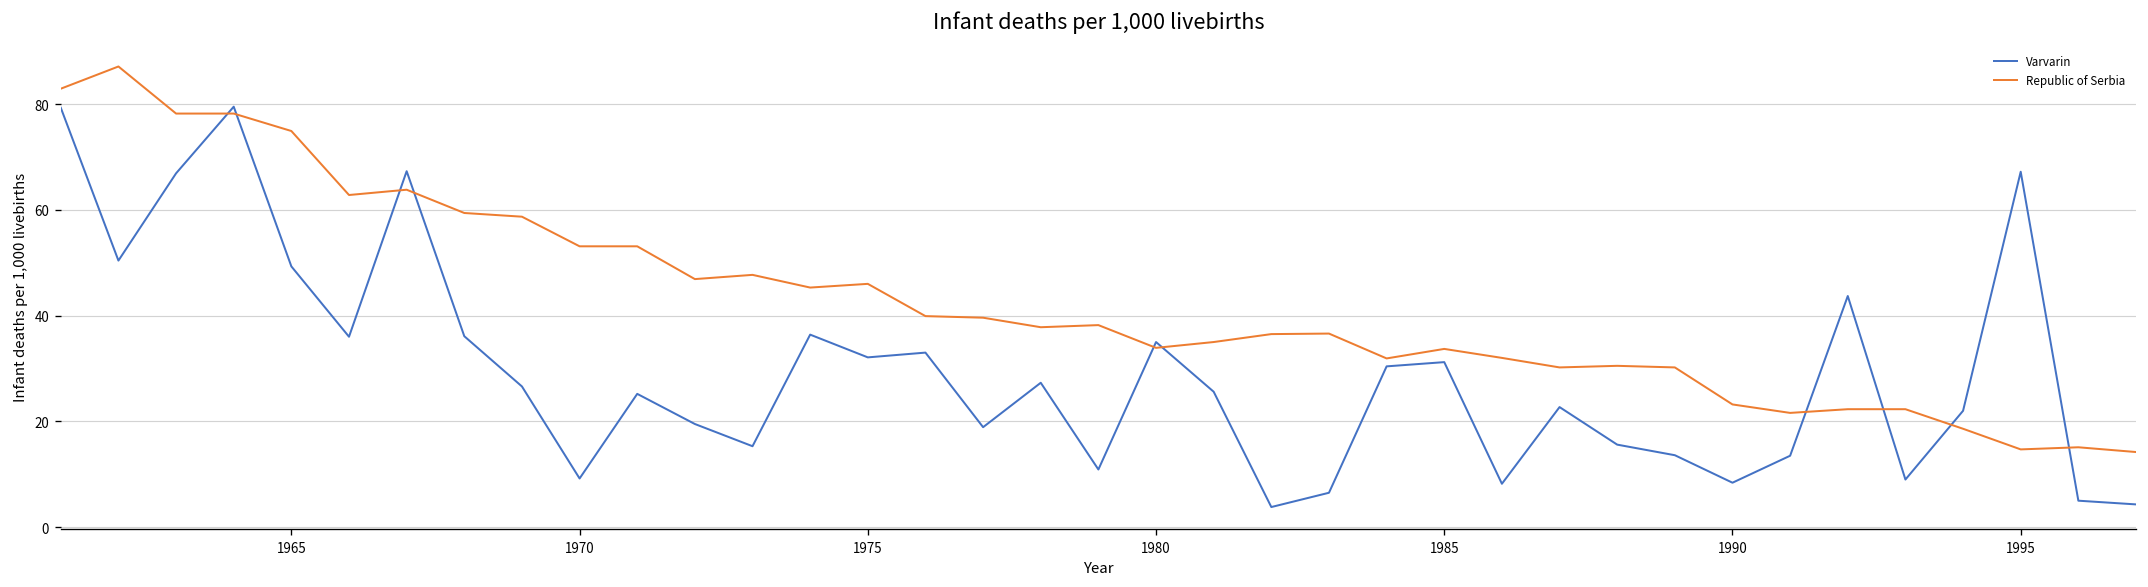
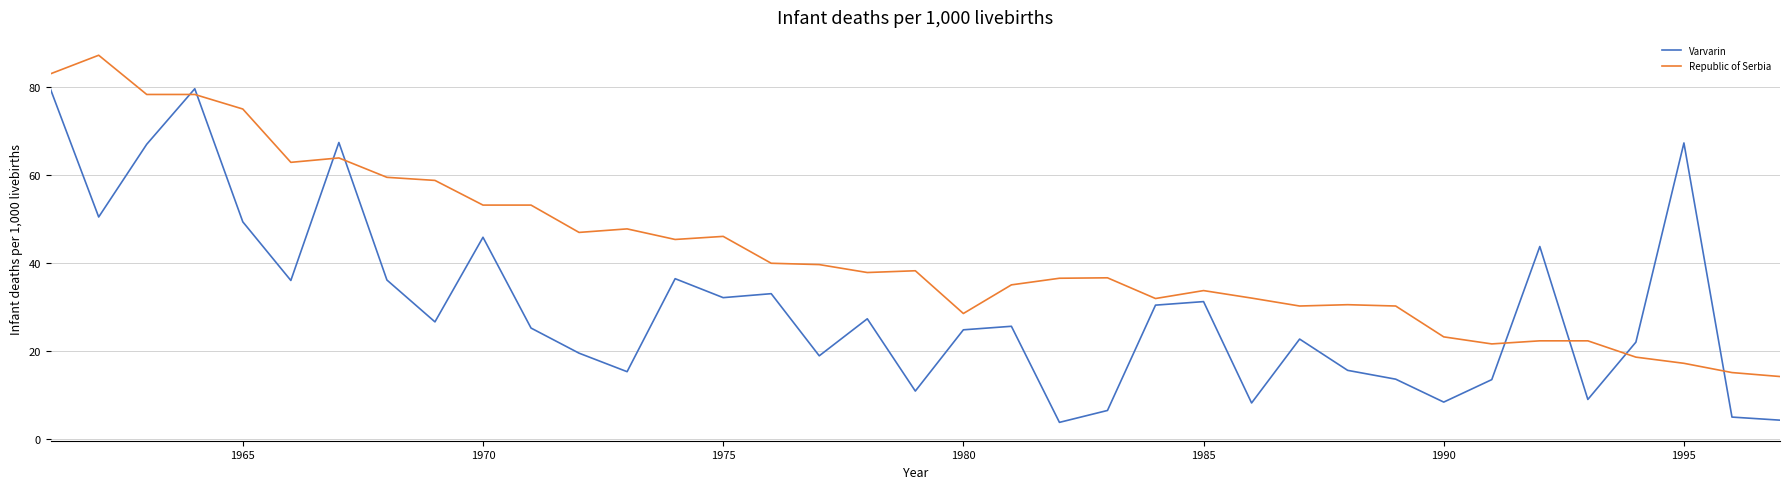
Varvarin, 1970: 9 -> 46
Varvarin, 1980: 35 -> 25
Republic of Serbia, 1980: 34 -> 29
Republic of Serbia, 1995: 15 -> 17
